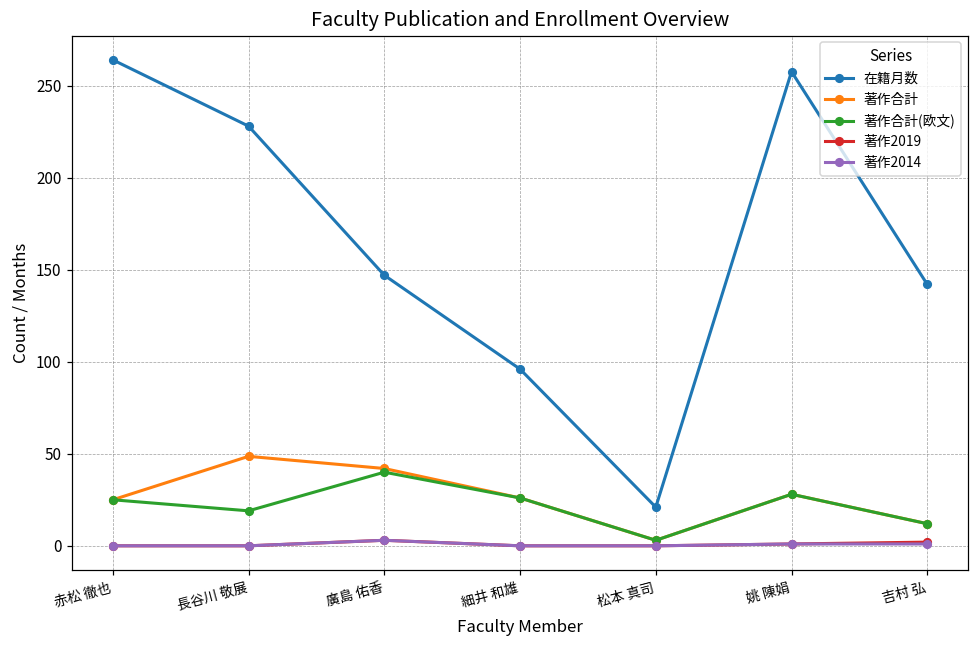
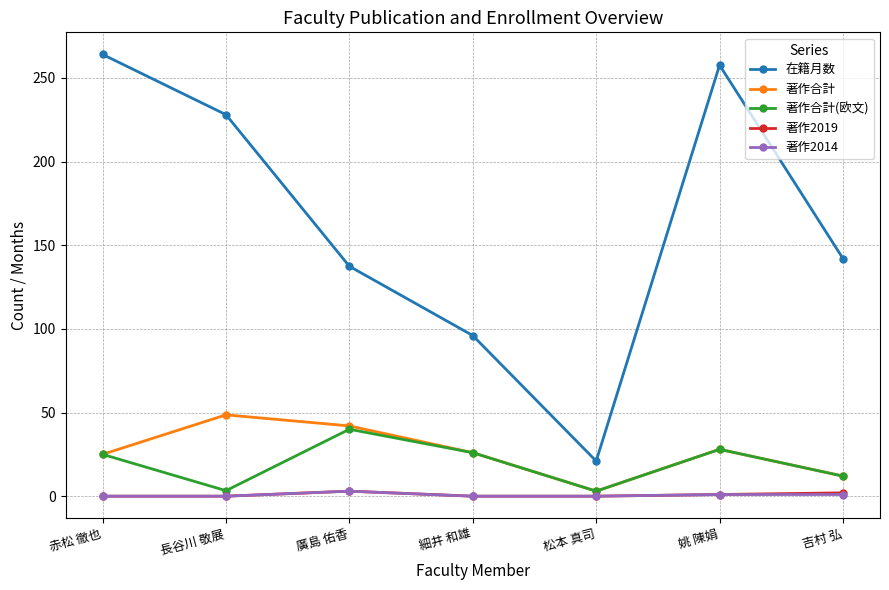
著作合計(欧文), 長谷川 敬展: 19 -> 3
在籍月数, 廣島 佑香: 147 -> 137
